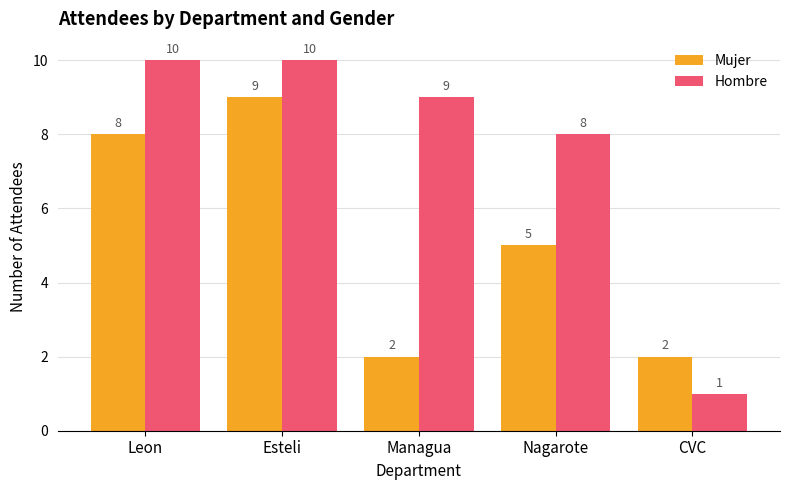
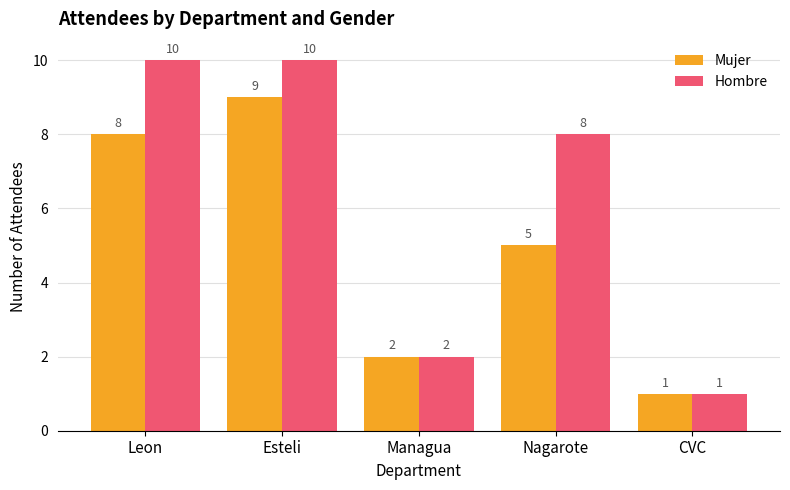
Hombre, Managua: 9 -> 2
Mujer, CVC: 2 -> 1
